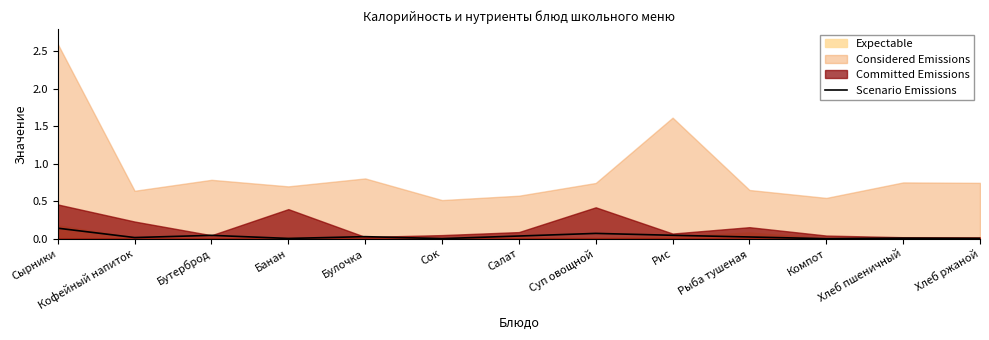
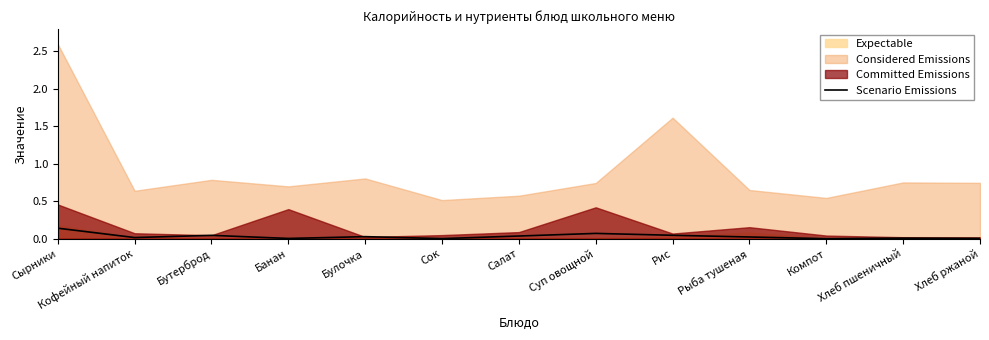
Committed Emissions, Кофейный напиток: 0.2 -> 0.1
